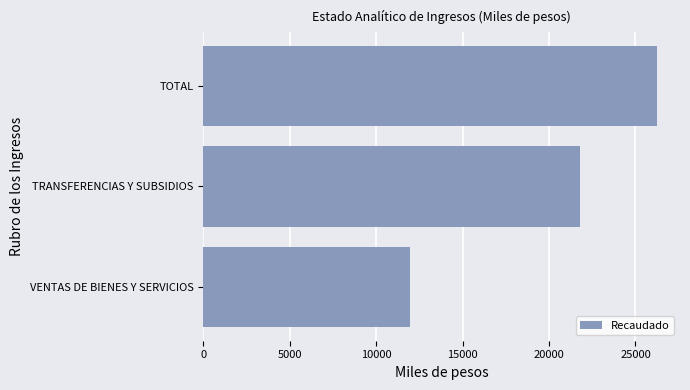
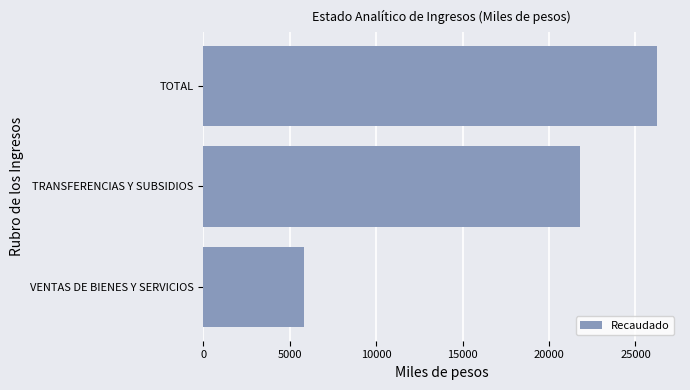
VENTAS DE BIENES Y SERVICIOS: 12000 -> 5800
